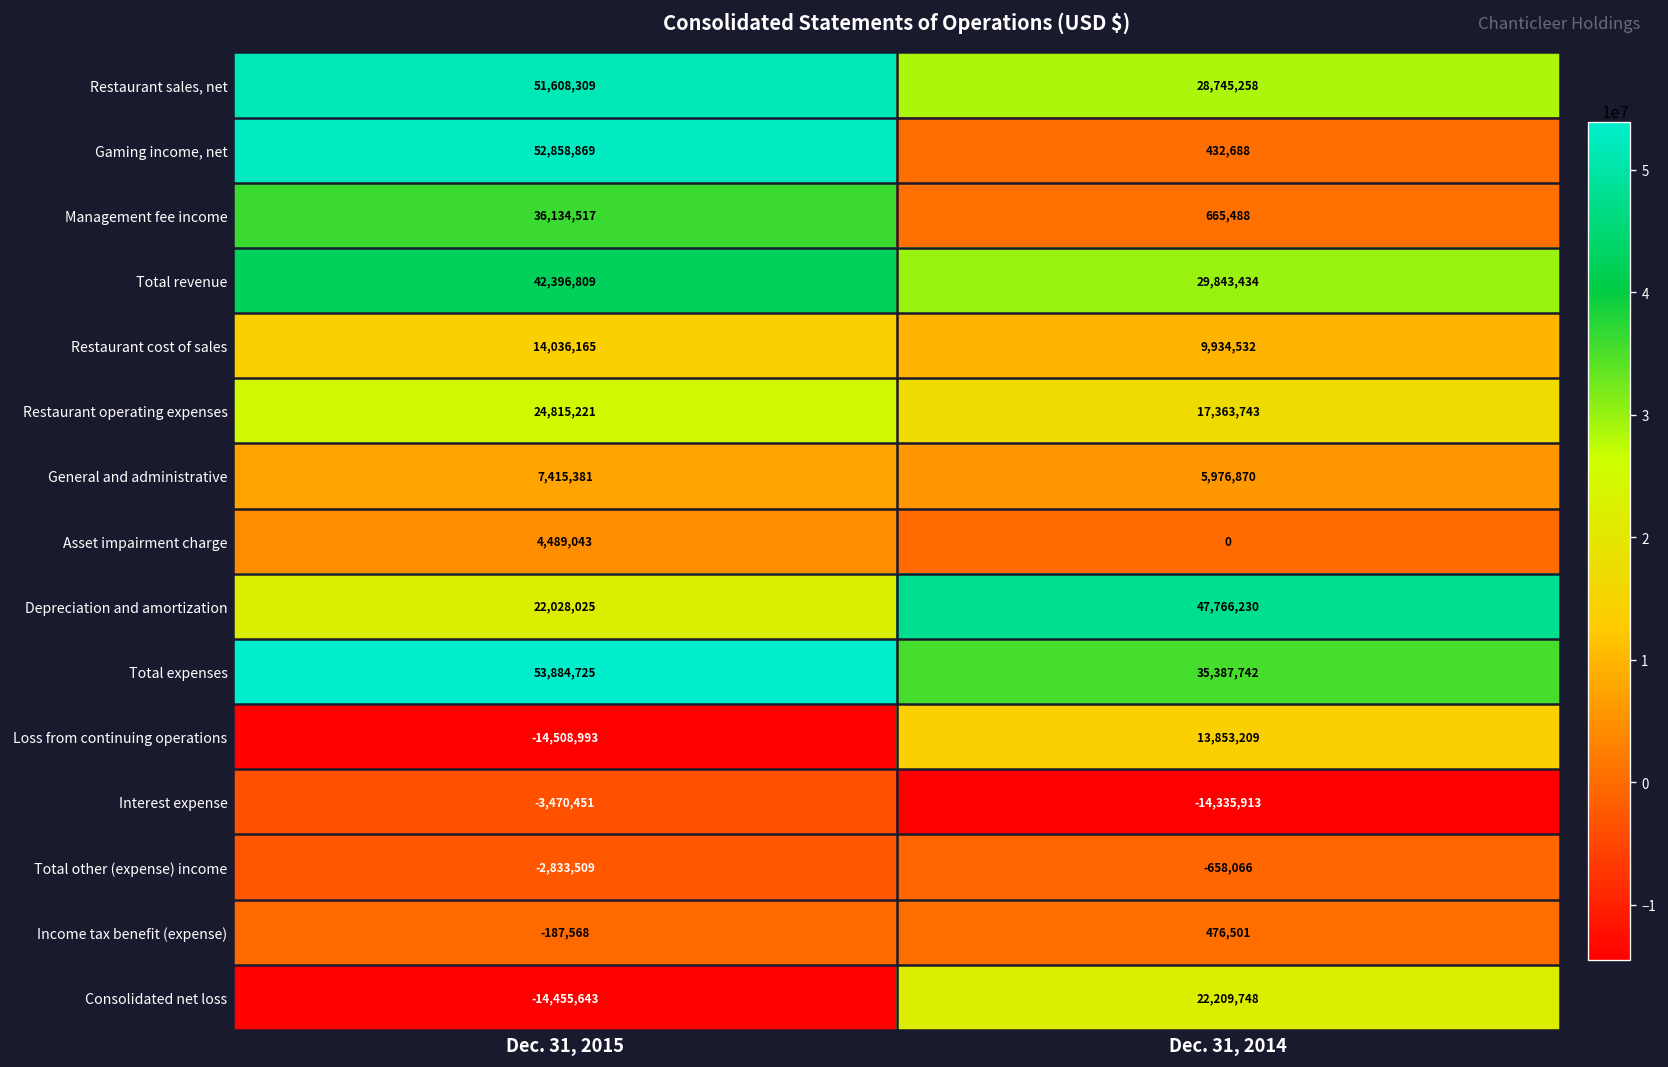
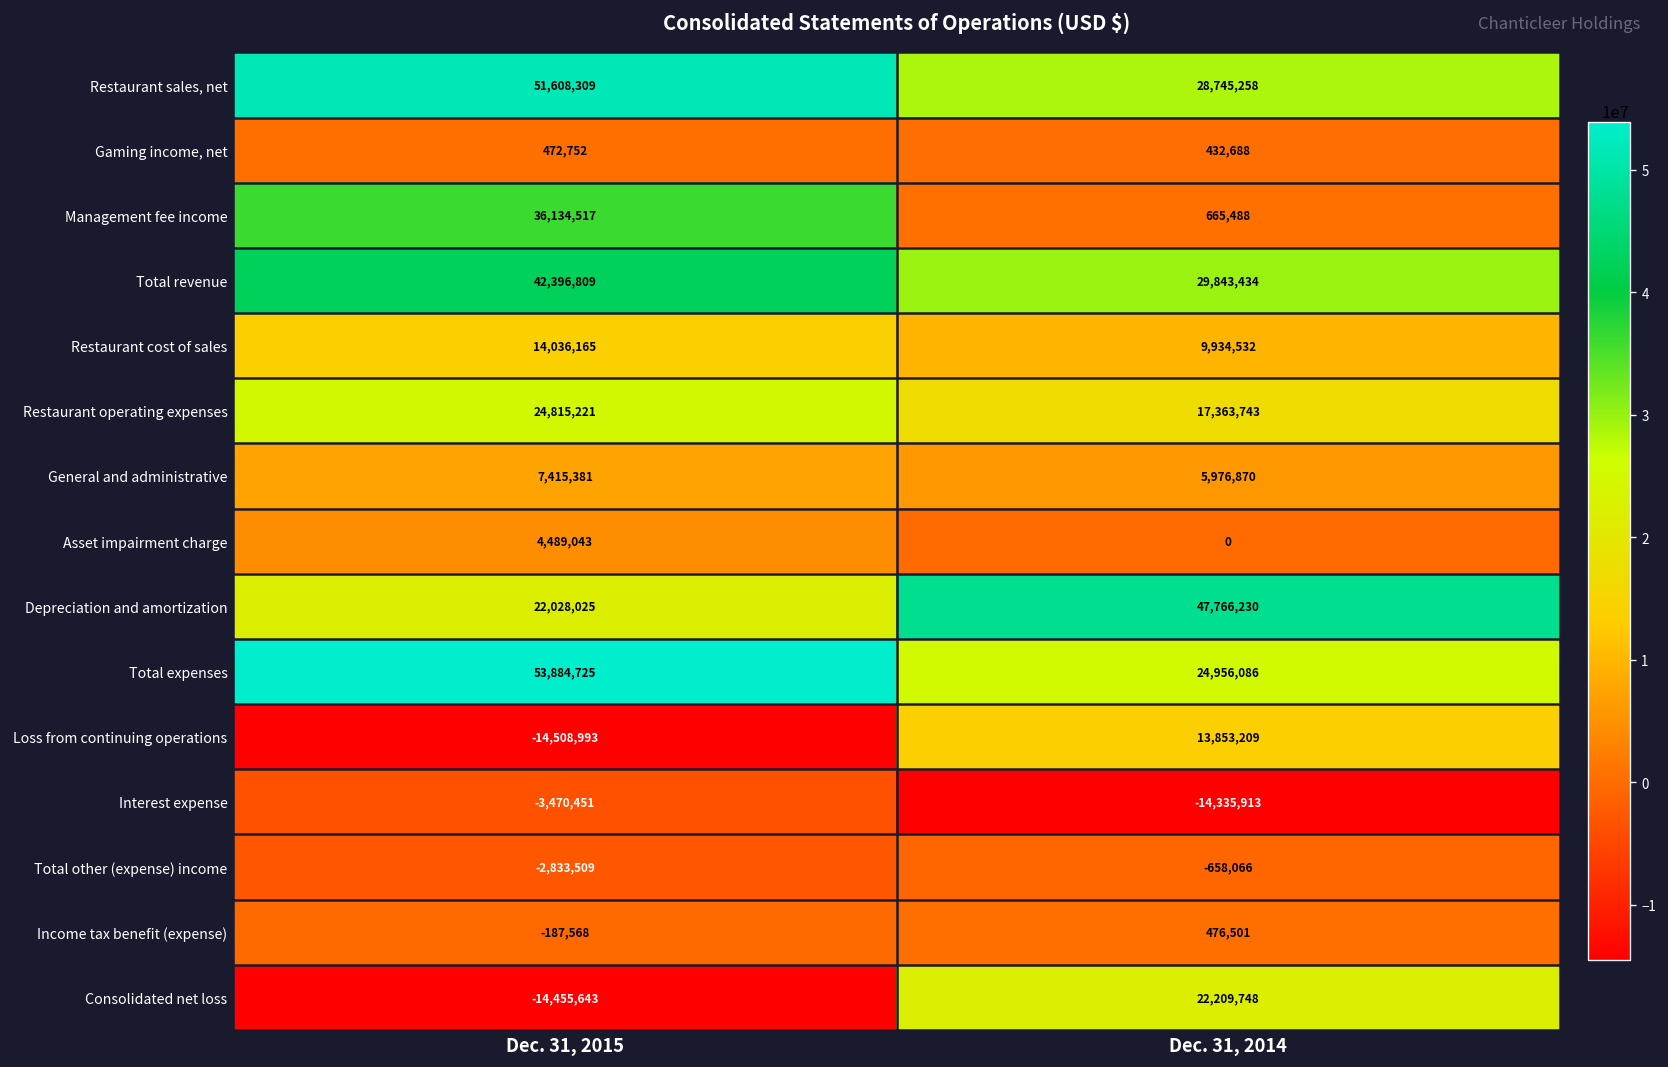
Gaming income, net, Dec. 31, 2015: 52,858,869 -> 472,752
Total expenses, Dec. 31, 2014: 35,387,742 -> 24,956,086
